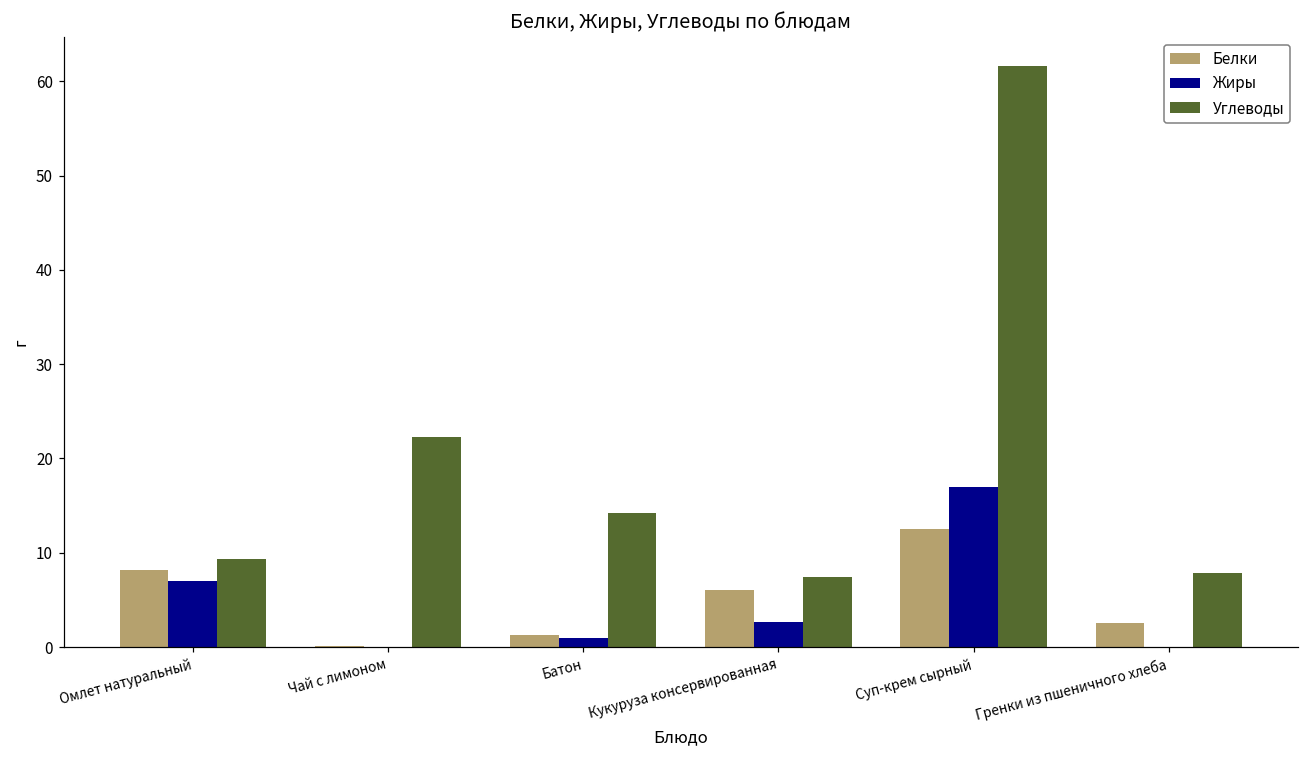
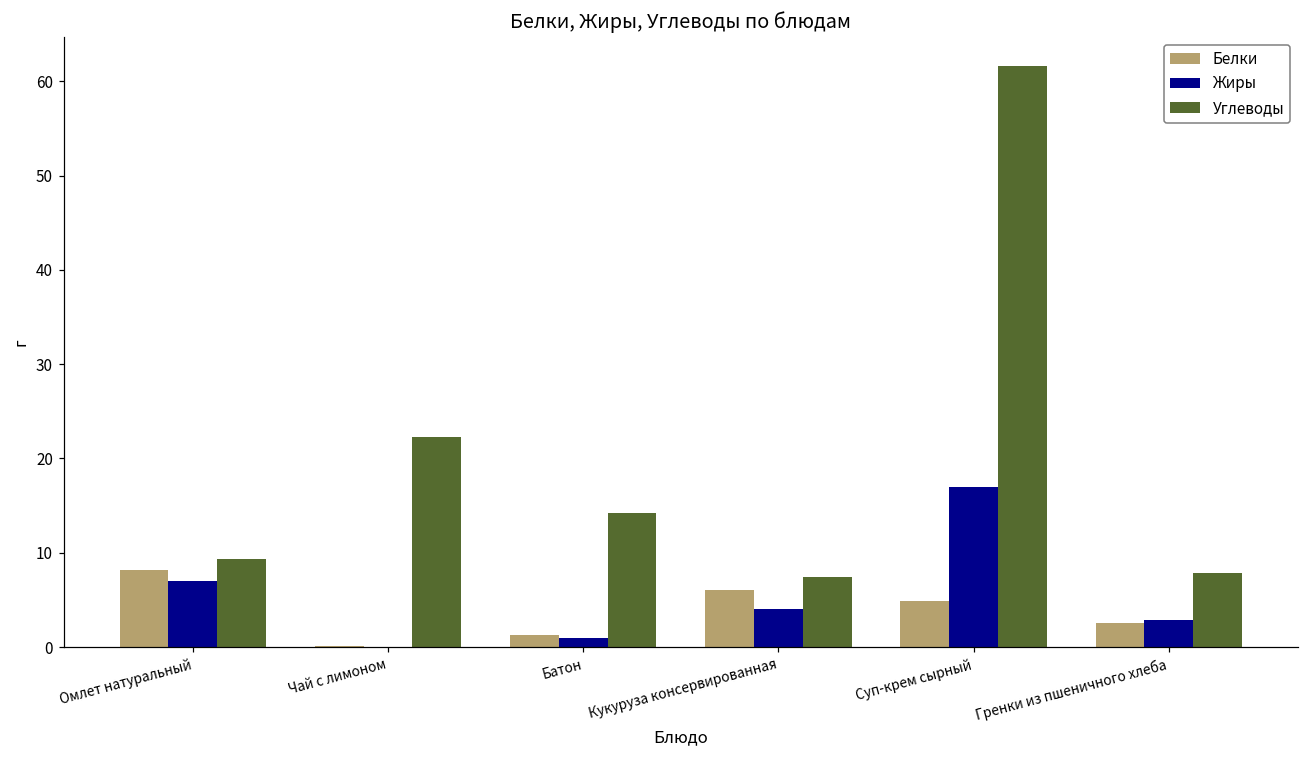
Жиры, Кукуруза консервированная: 3 -> 4
Белки, Суп-крем сырный: 13 -> 5
Жиры, Гренки из пшеничного хлеба: 0 -> 3
